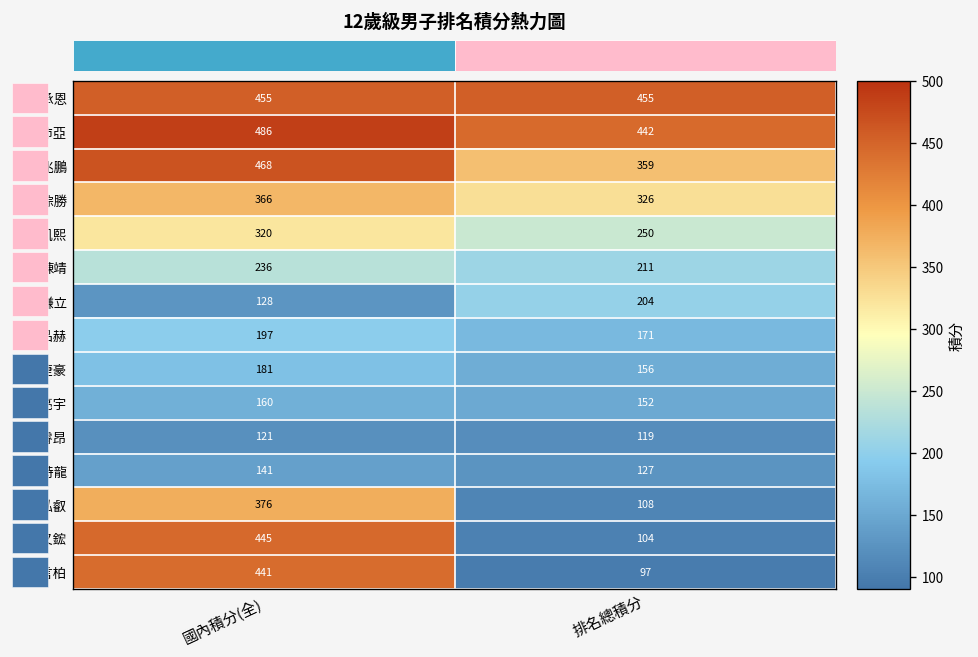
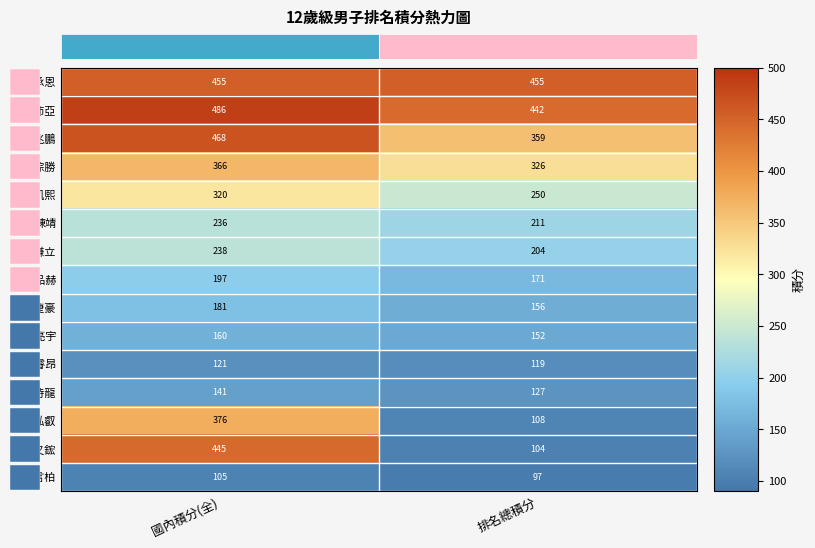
吳謙立, 國內積分(全): 128 -> 238
林言柏, 國內積分(全): 441 -> 105
